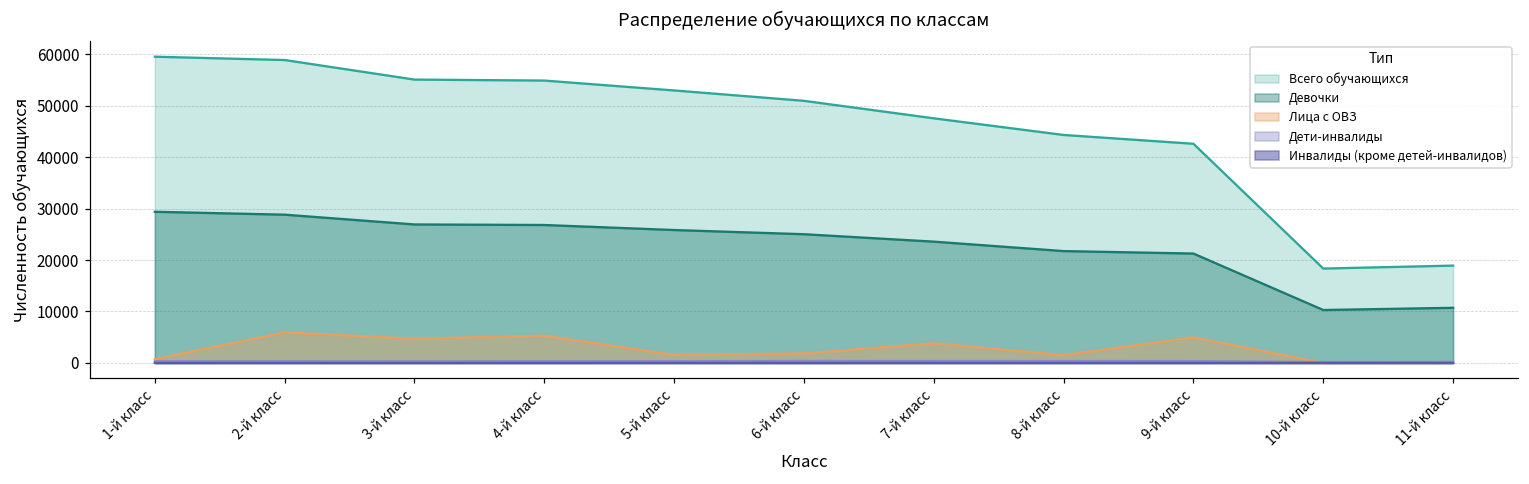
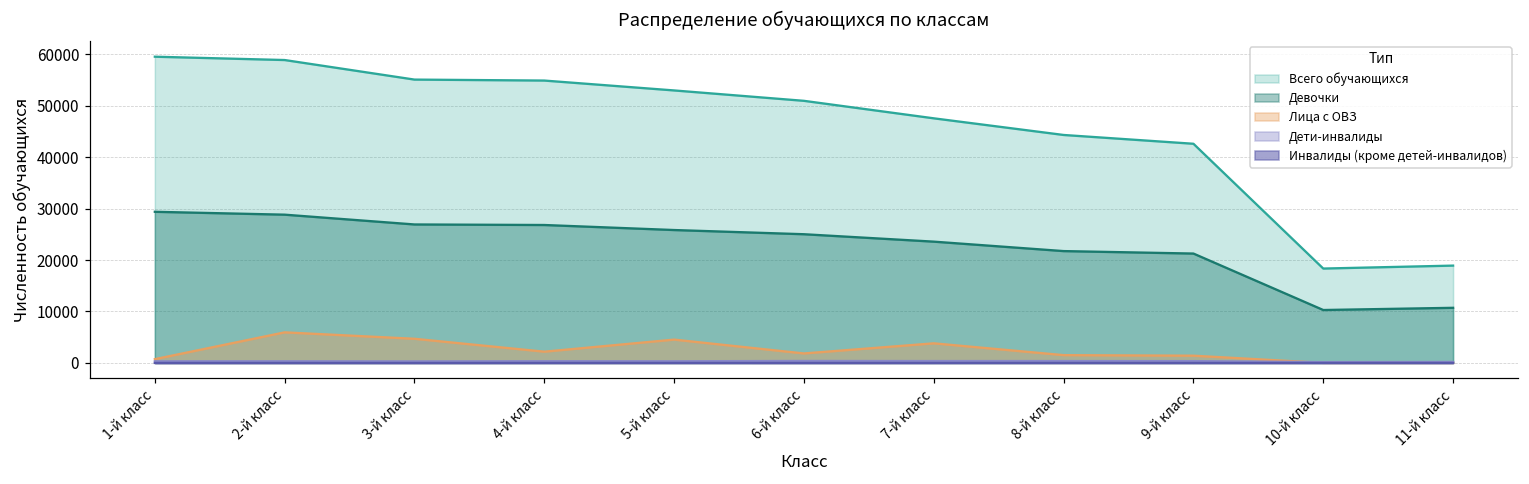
Лица с ОВЗ, 4-й класс: 5000 -> 2000
Лица с ОВЗ, 5-й класс: 2000 -> 5000
Лица с ОВЗ, 9-й класс: 5000 -> 1000
